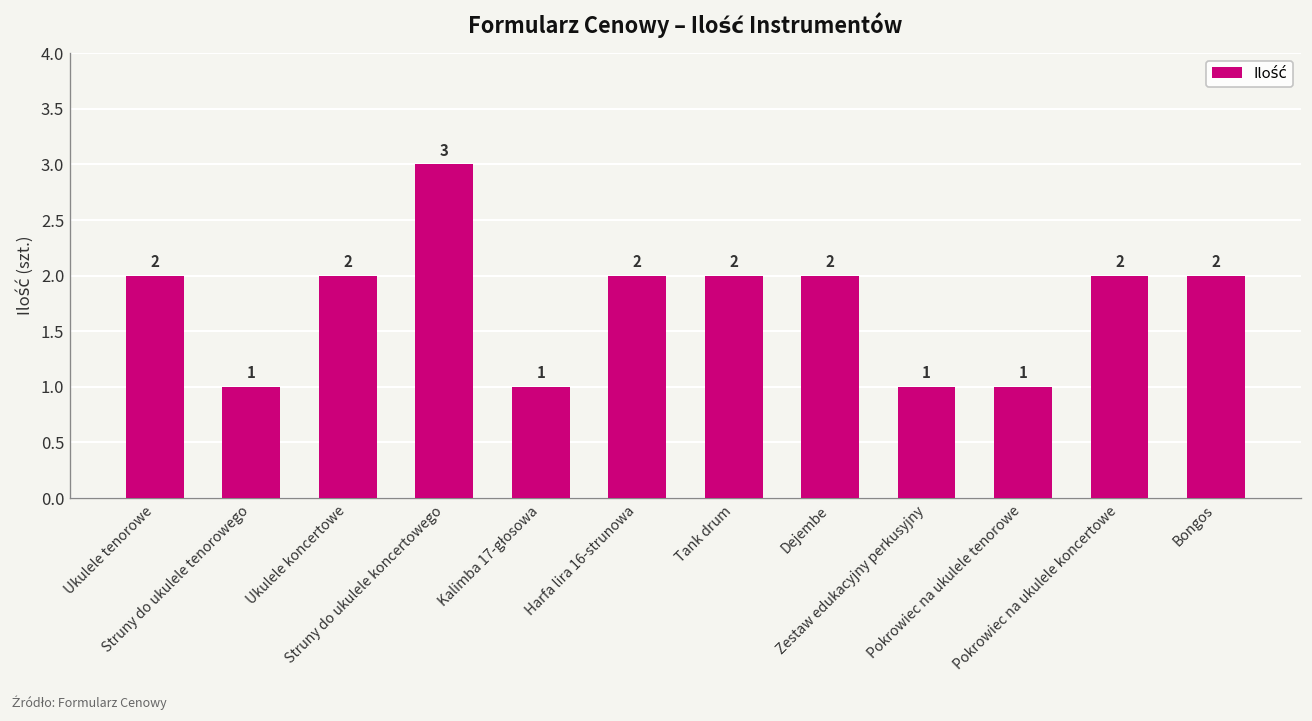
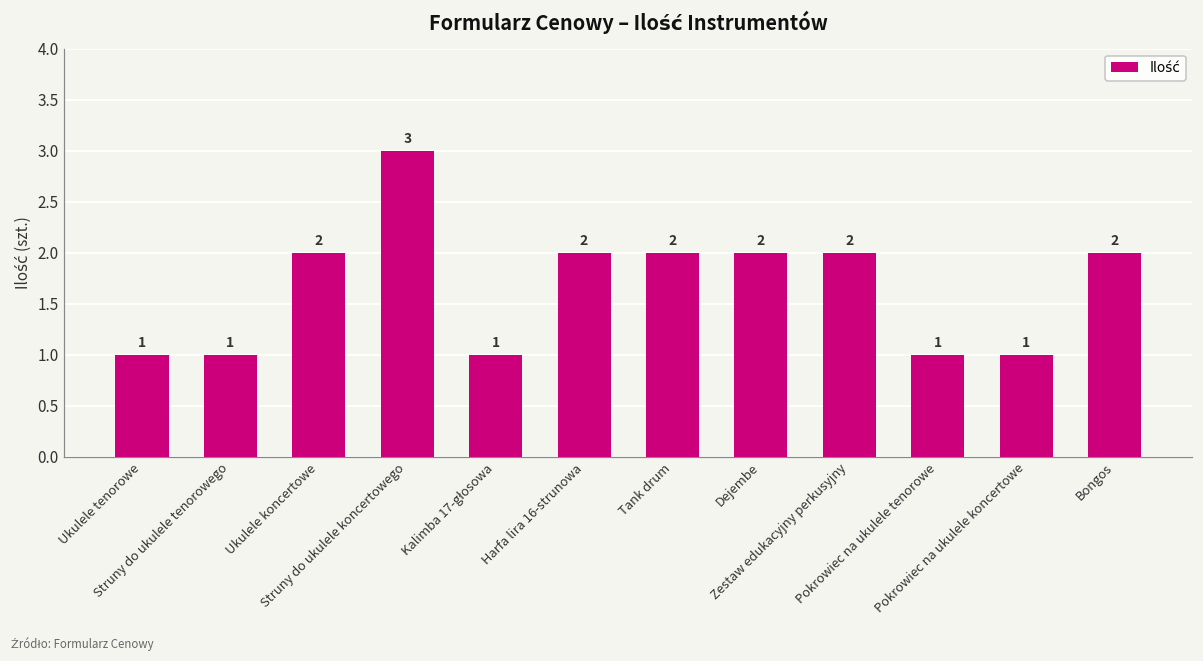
Ukulele tenorowe: 2 -> 1
Zestaw edukacyjny perkusyjny: 1 -> 2
Pokrowiec na ukulele koncertowe: 2 -> 1
